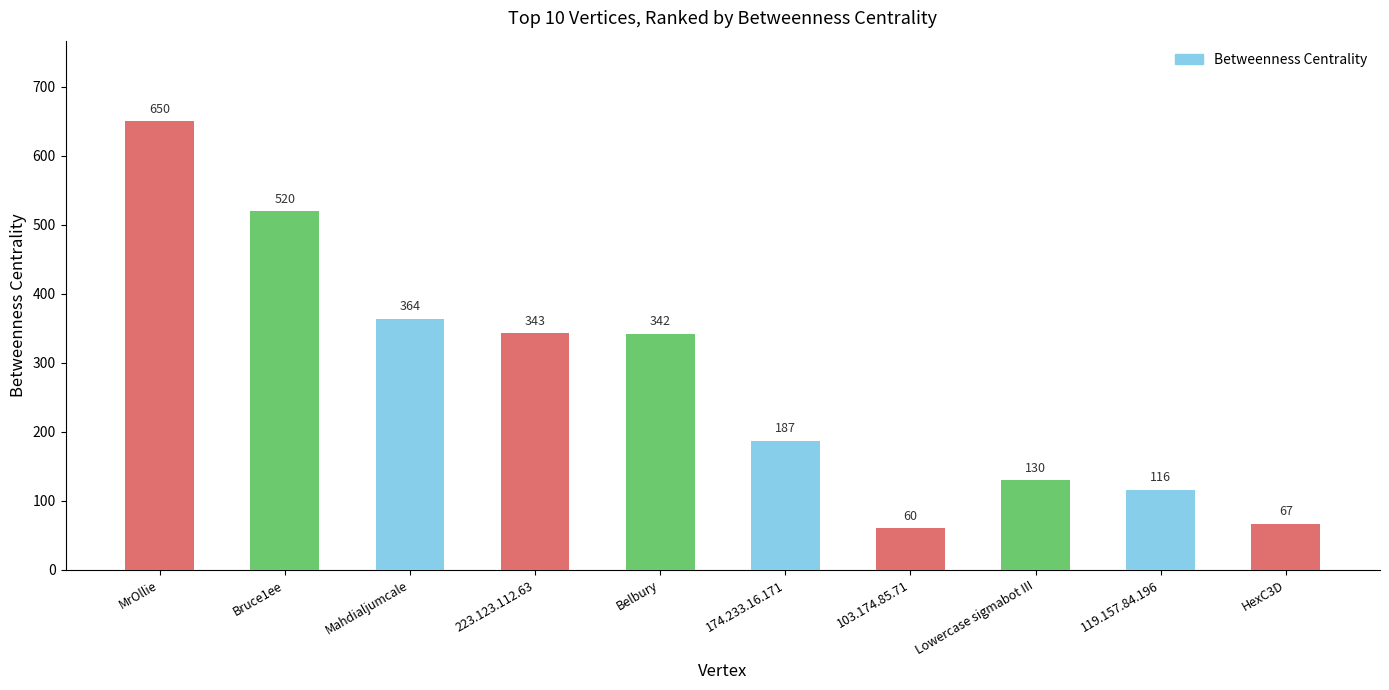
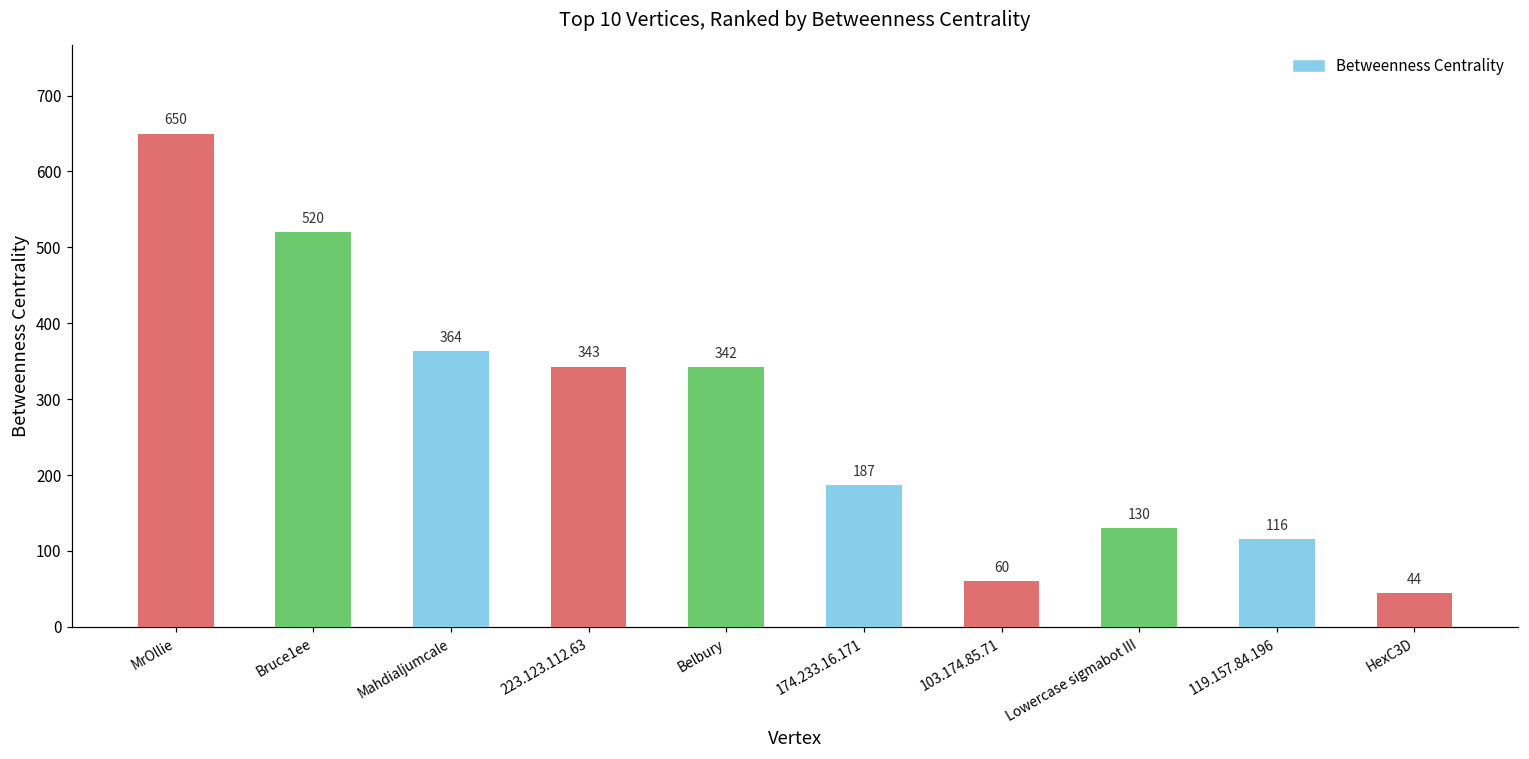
HexC3D: 67 -> 44
